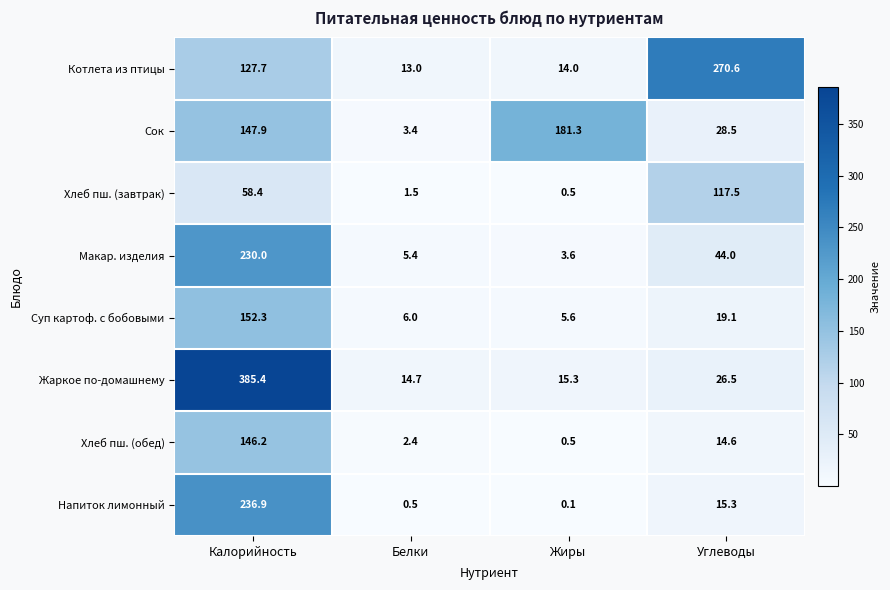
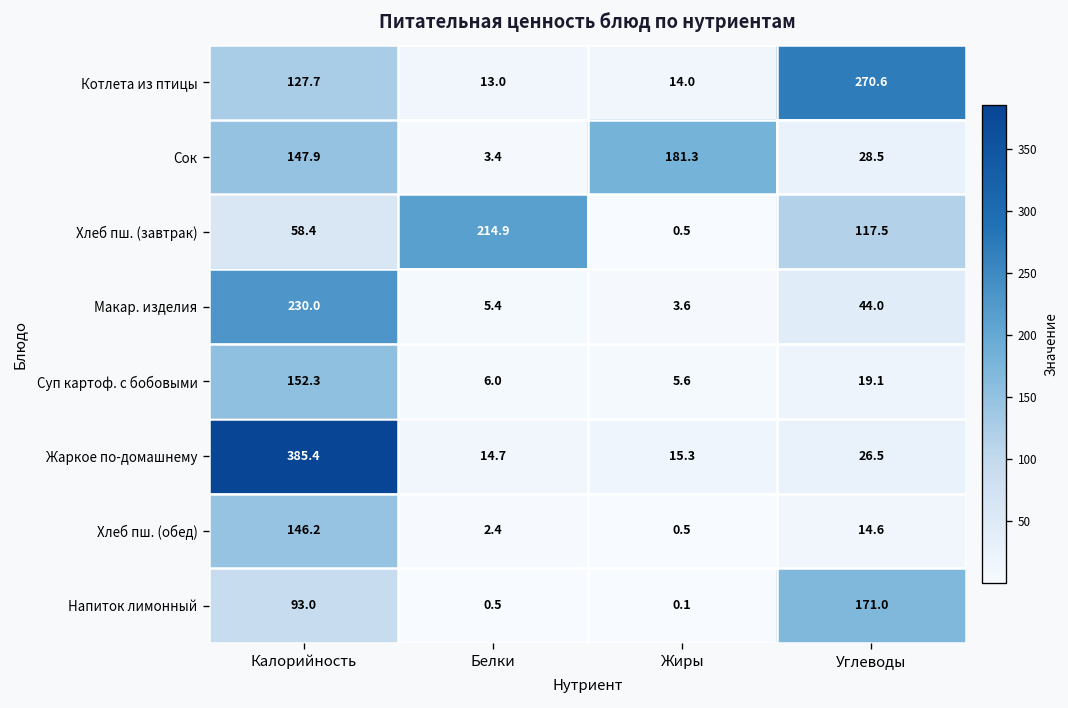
Хлеб пш. (завтрак), Белки: 1.5 -> 214.9
Напиток лимонный, Калорийность: 236.9 -> 93.0
Напиток лимонный, Углеводы: 15.3 -> 171.0
